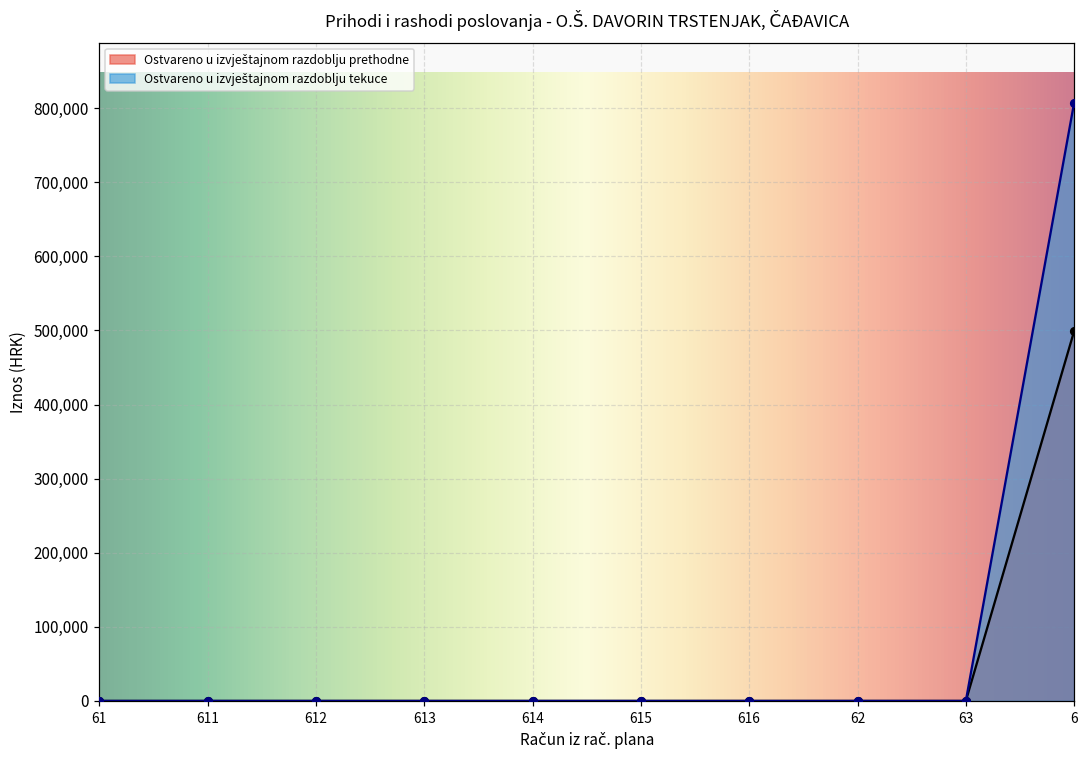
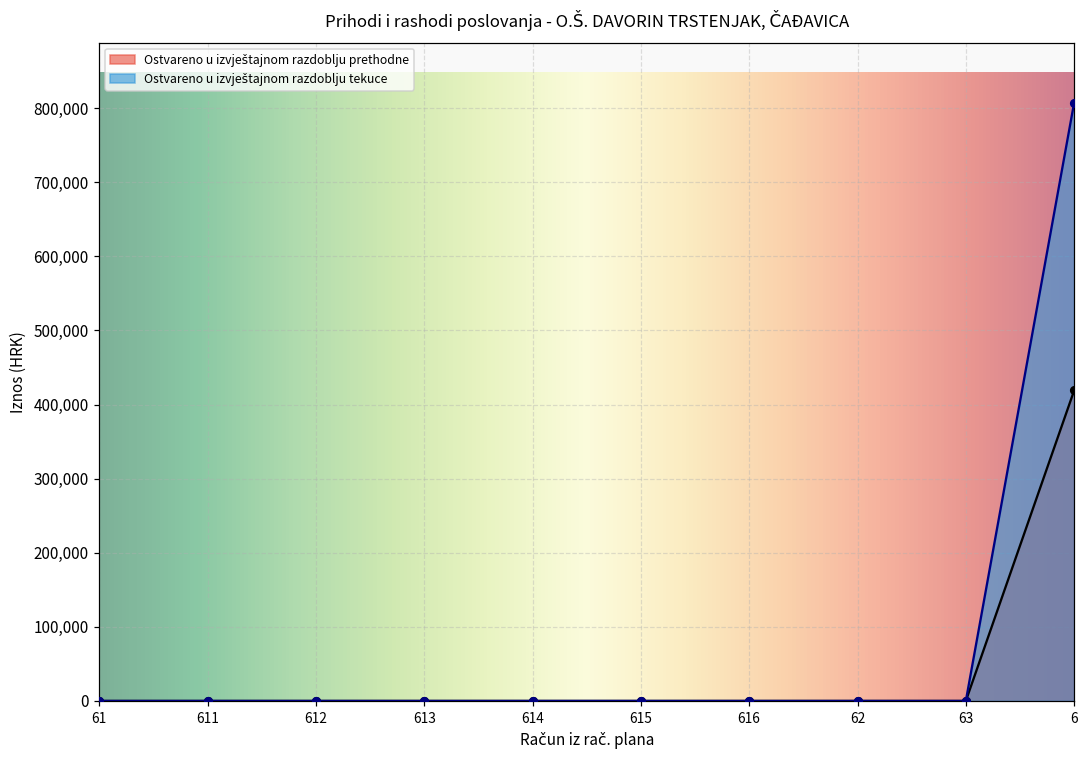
Ostvareno u izvještajnom razdoblju prethodne, 6: 500,000 -> 420,000
